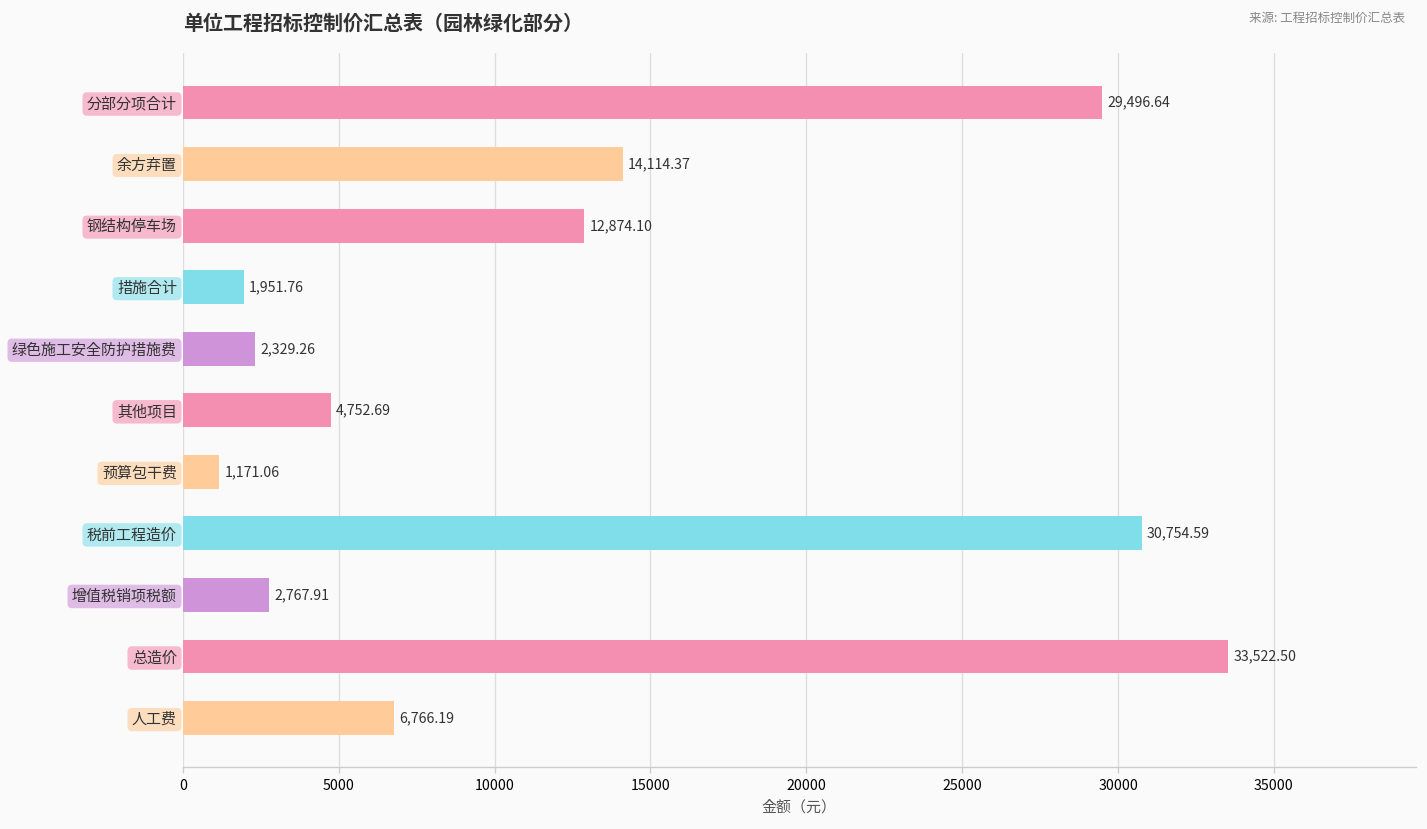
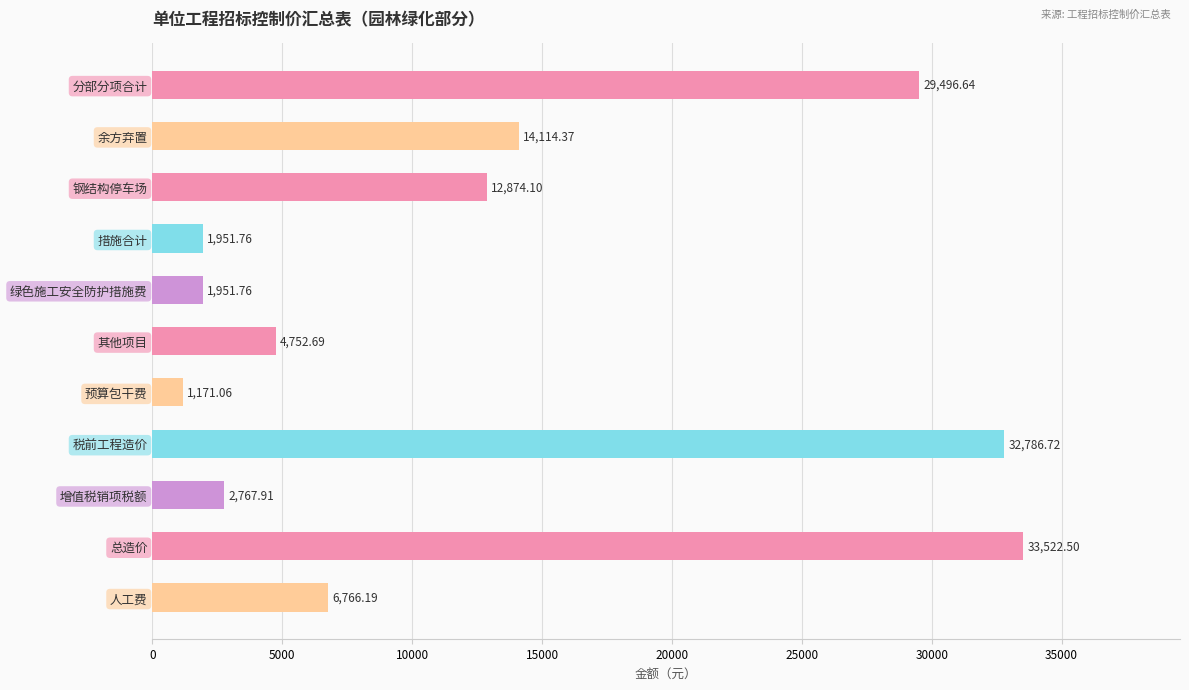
绿色施工安全防护措施费: 2,329.26 -> 1,951.76
税前工程造价: 30,754.59 -> 32,786.72
